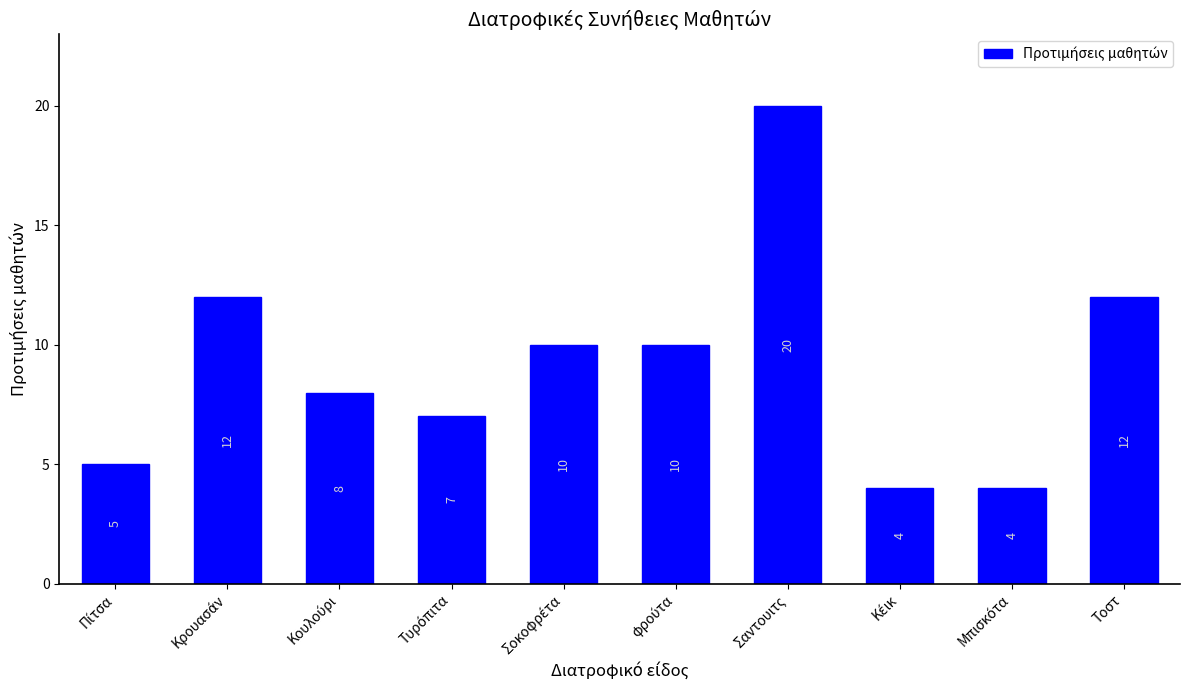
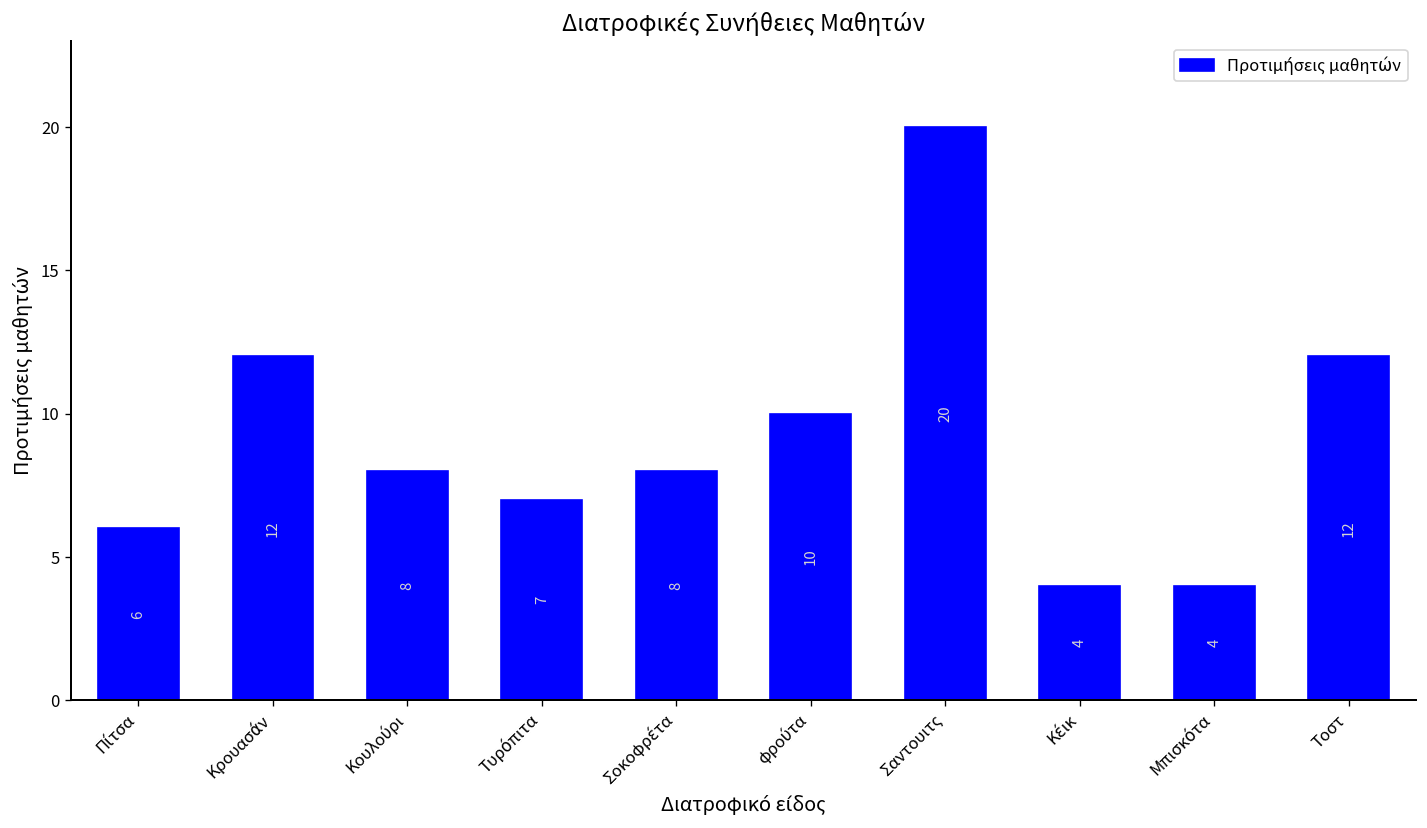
Πίτσα: 5 -> 6
Σοκοφρέτα: 10 -> 8
